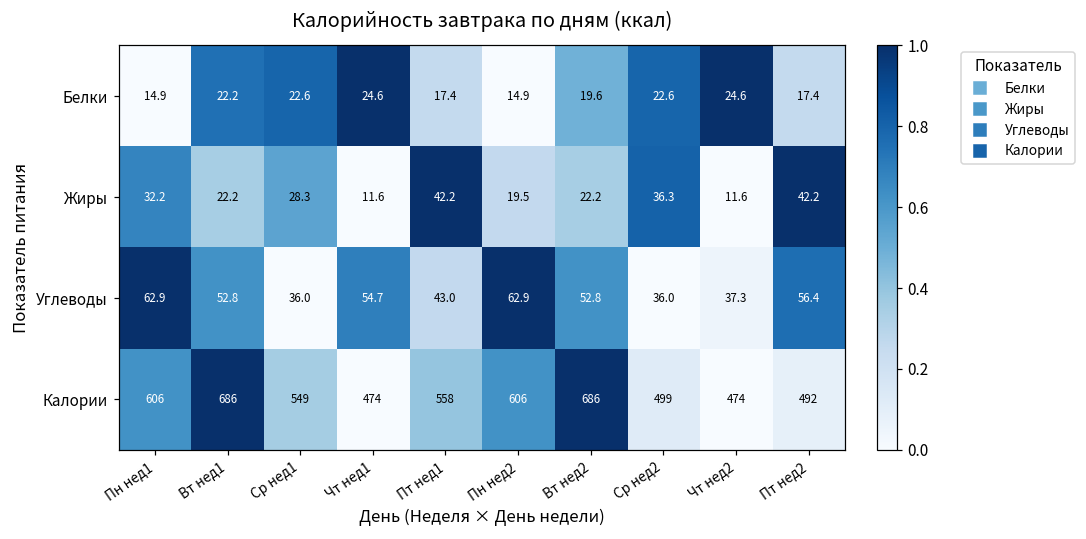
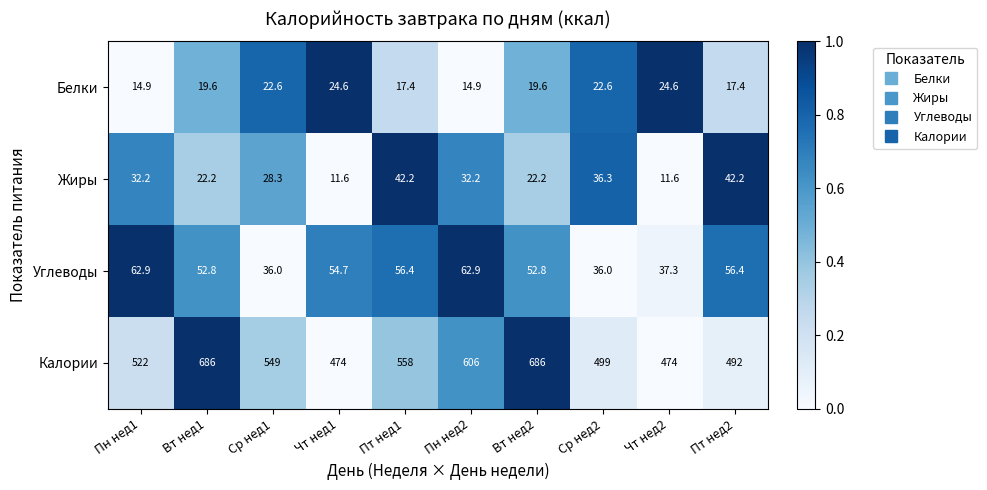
Белки, Вт нед1: 22.2 -> 19.6
Жиры, Пн нед2: 19.5 -> 32.2
Углеводы, Пт нед1: 43.0 -> 56.4
Калории, Пн нед1: 606 -> 522
